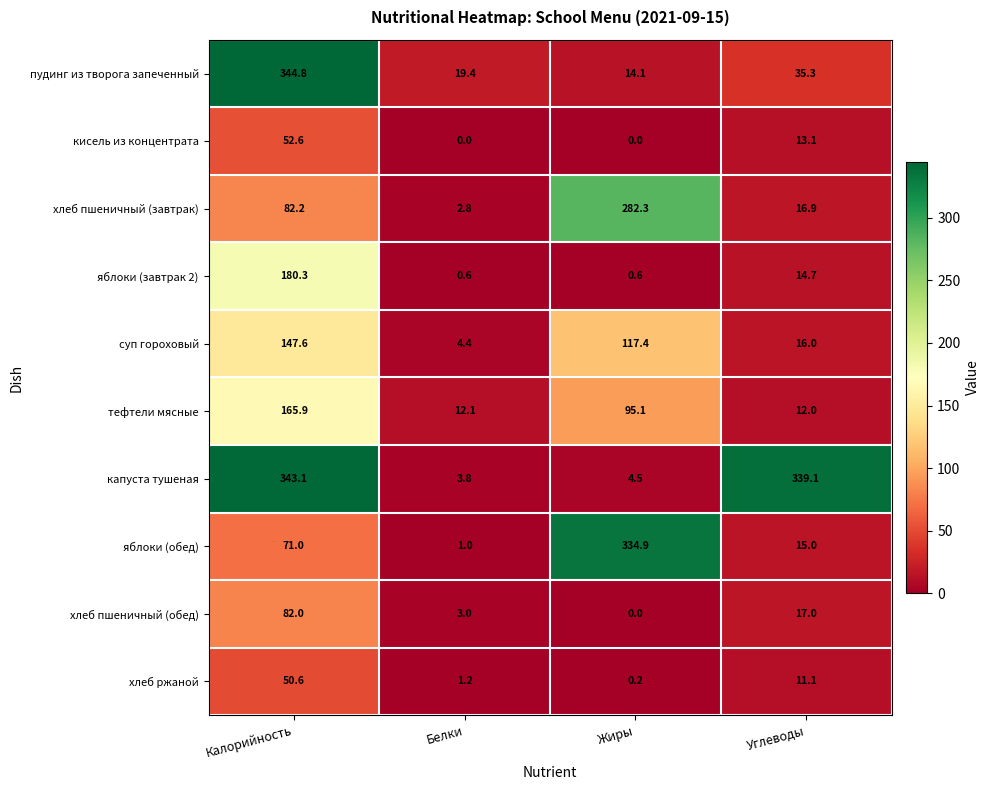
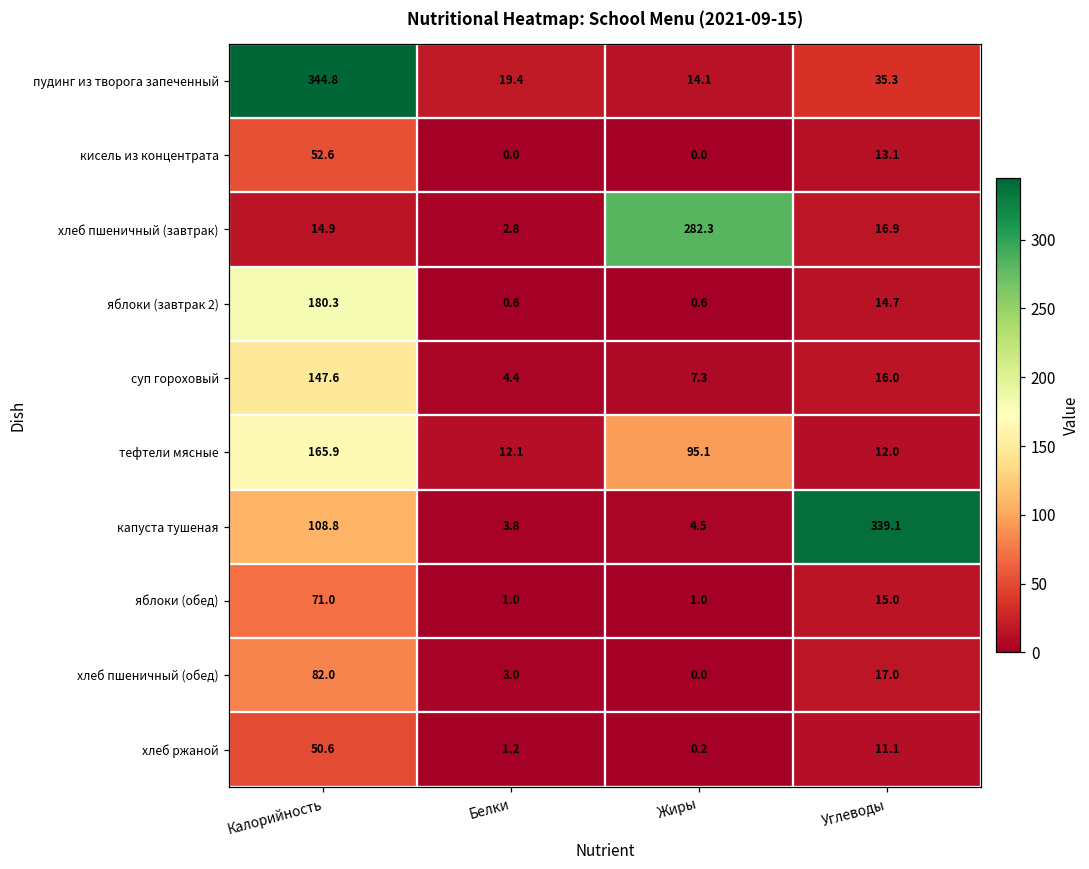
хлеб пшеничный (завтрак), Калорийность: 82.2 -> 14.9
суп гороховый, Жиры: 117.4 -> 7.3
капуста тушеная, Калорийность: 343.1 -> 108.8
яблоки (обед), Жиры: 334.9 -> 1.0
